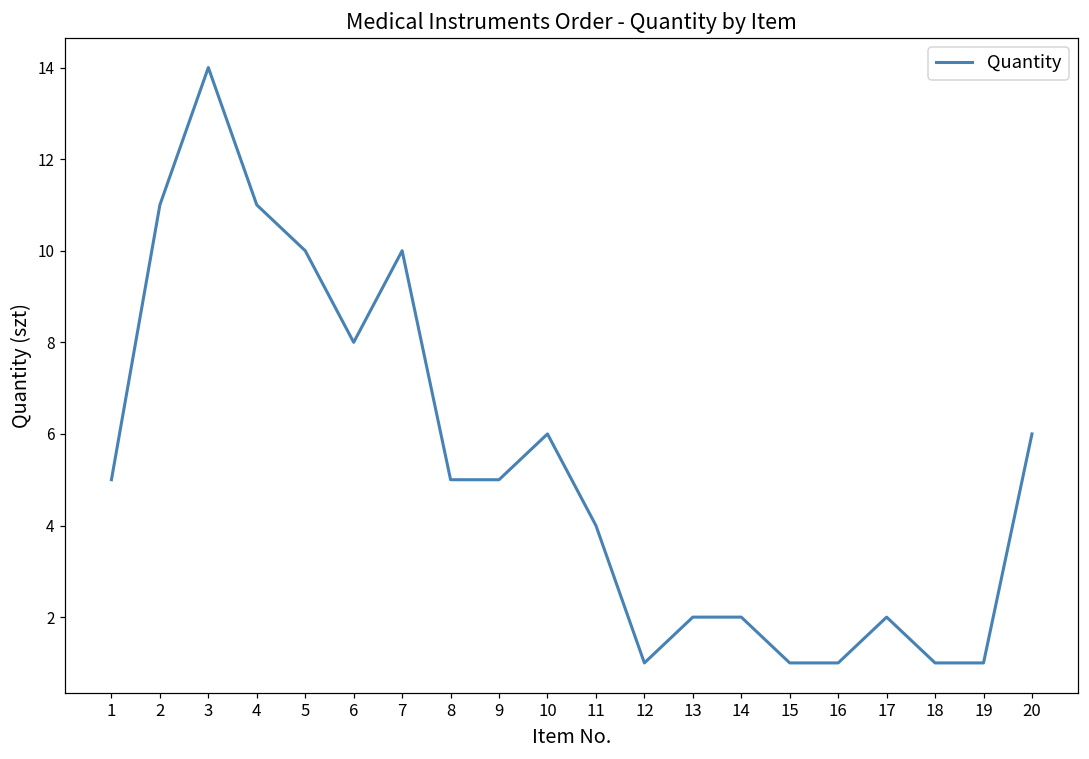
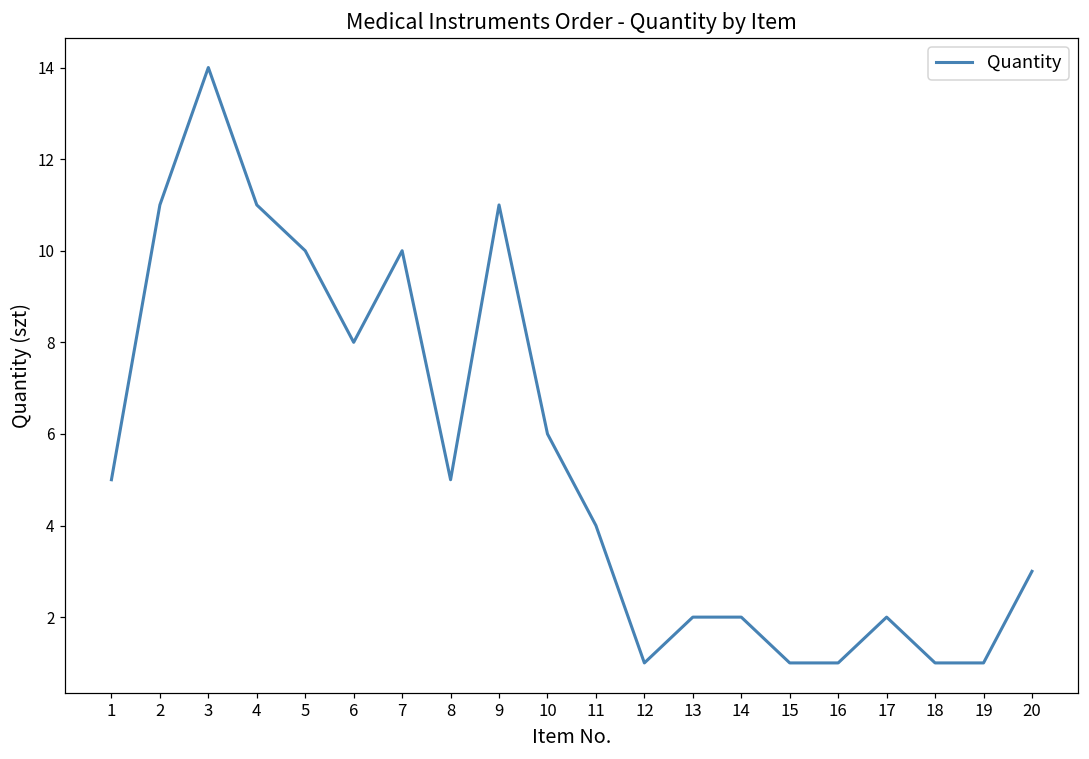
9: 5 -> 11
20: 6 -> 3
